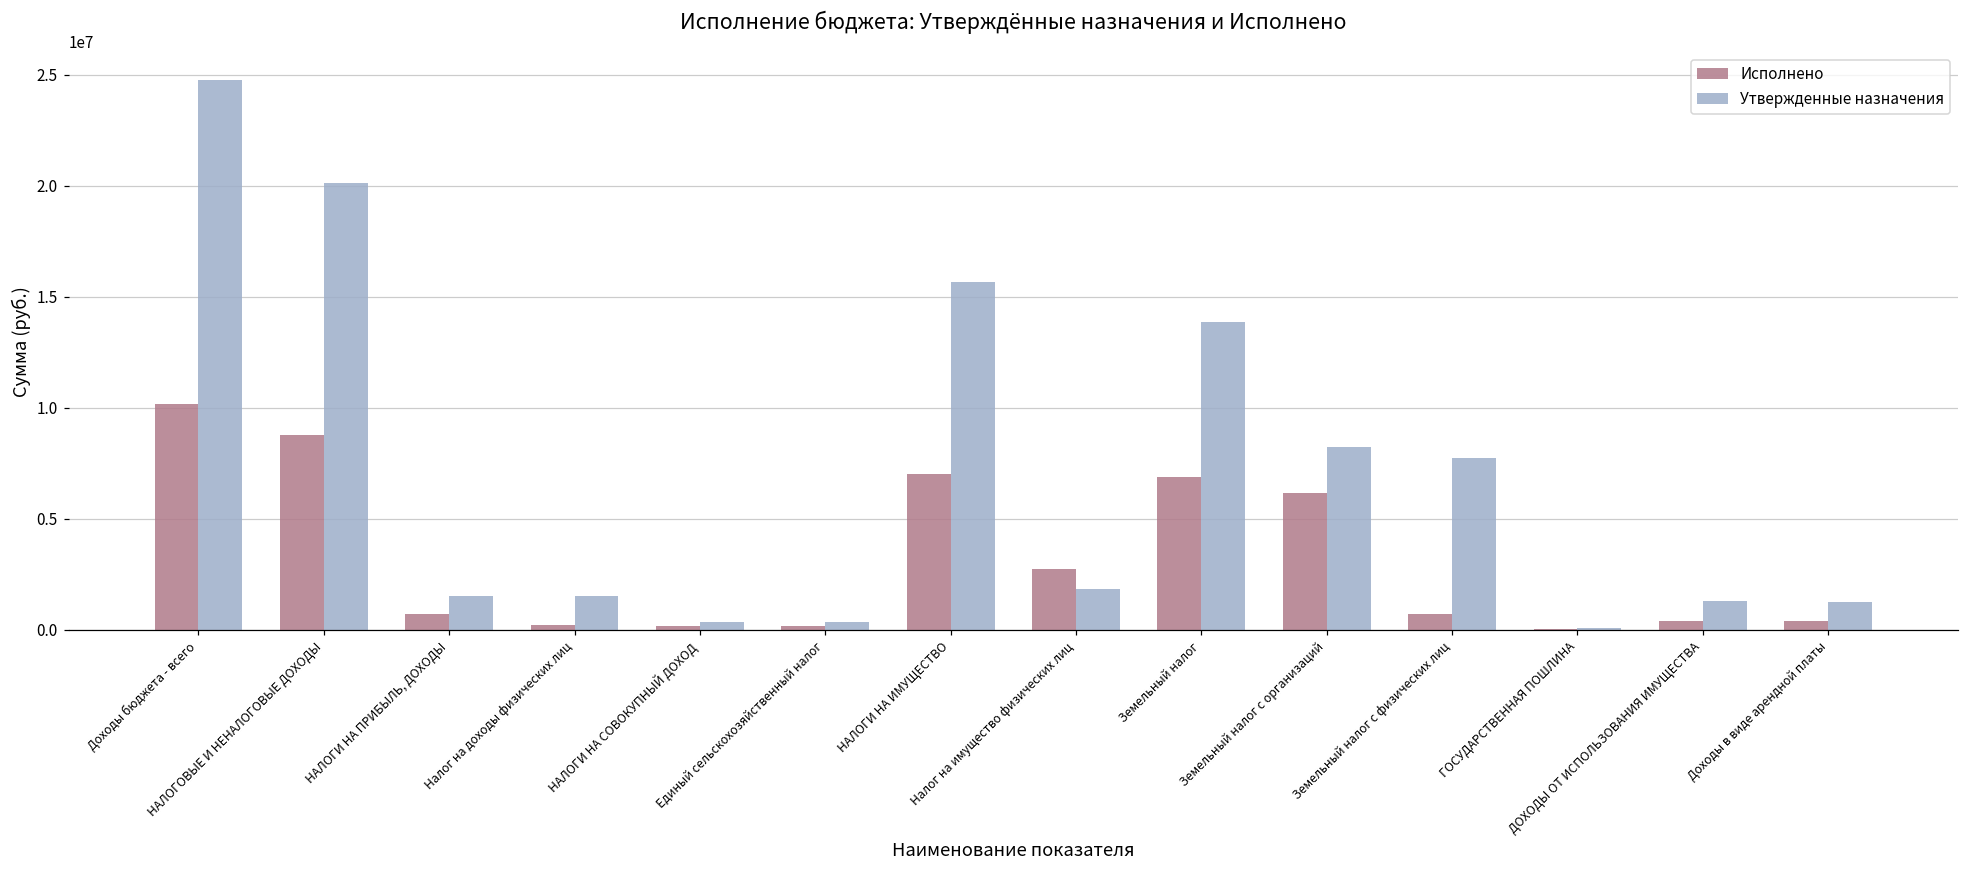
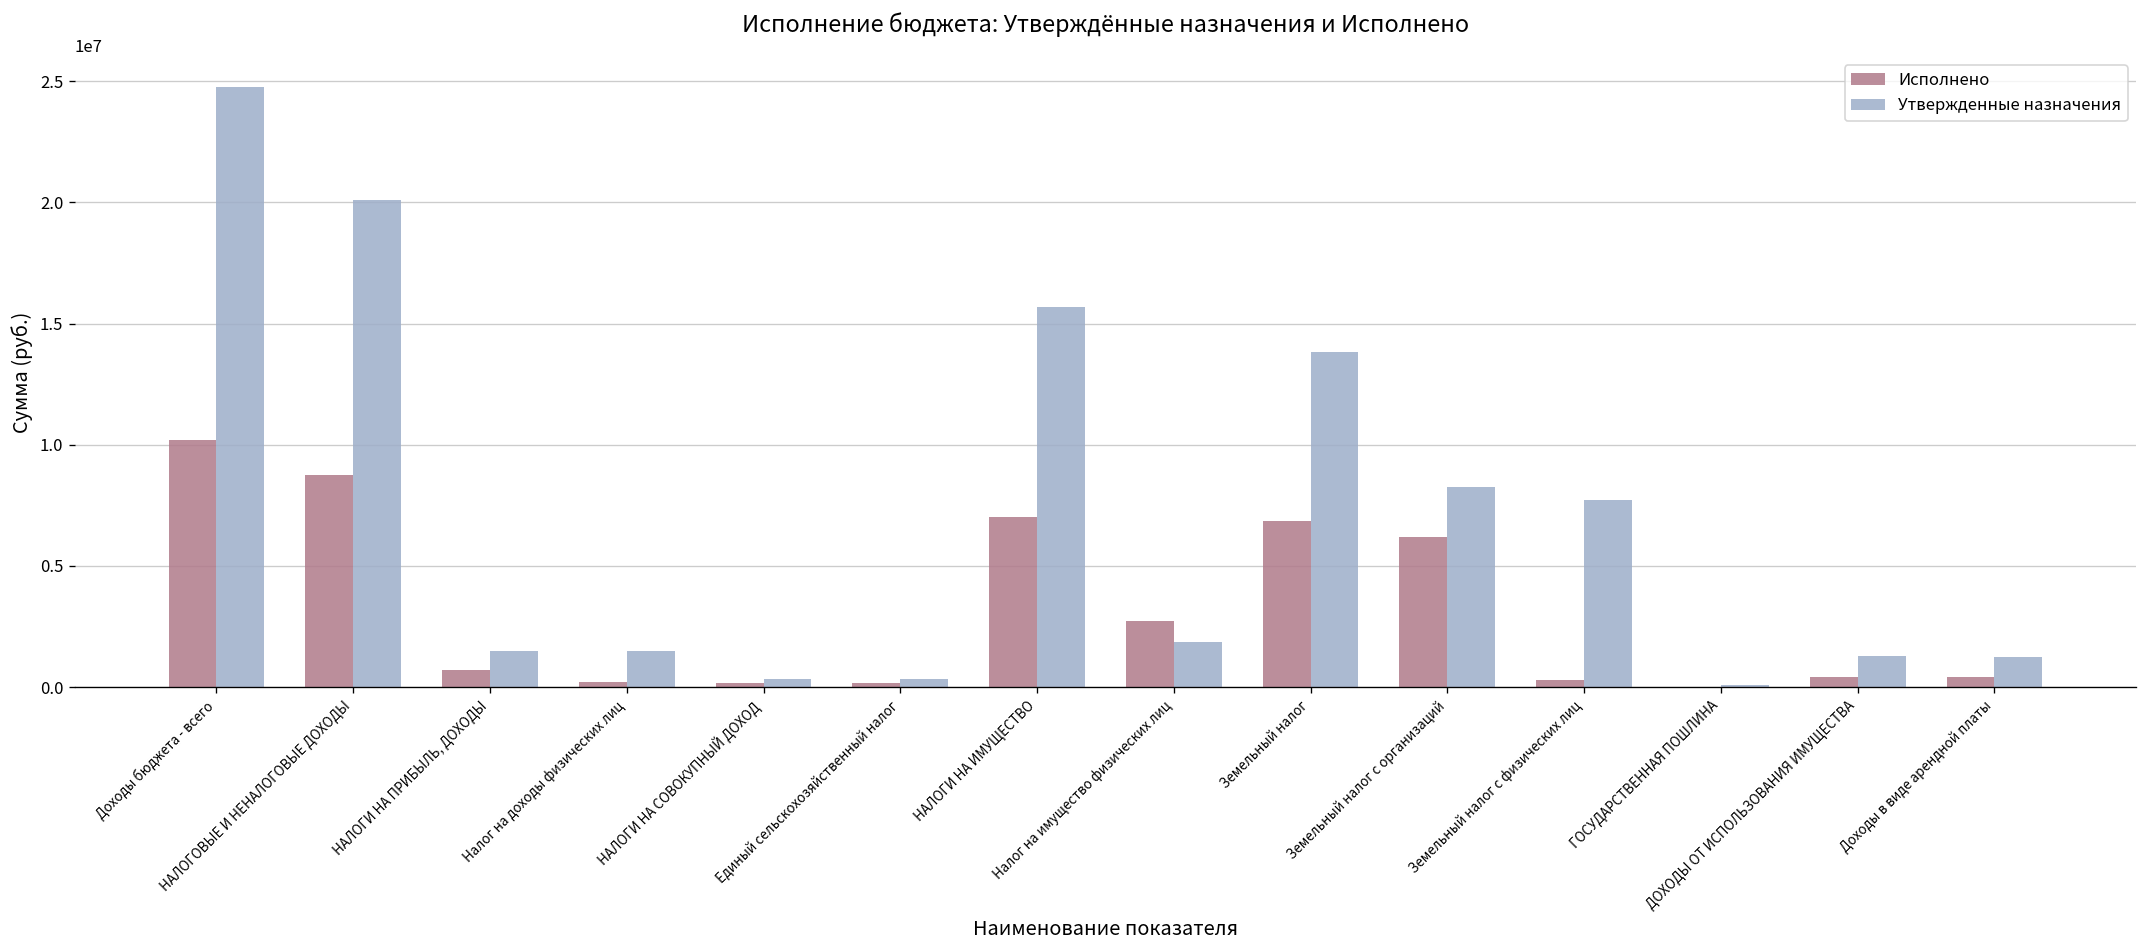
Исполнено, Земельный налог с физических лиц: 700000 -> 300000
